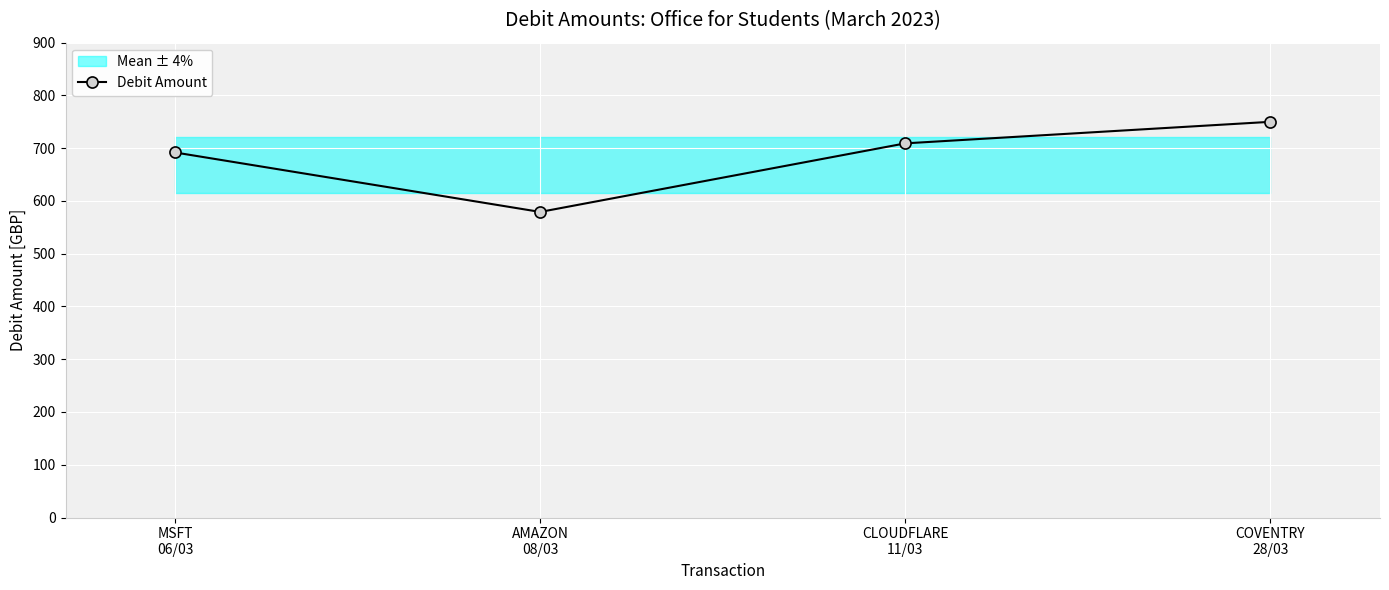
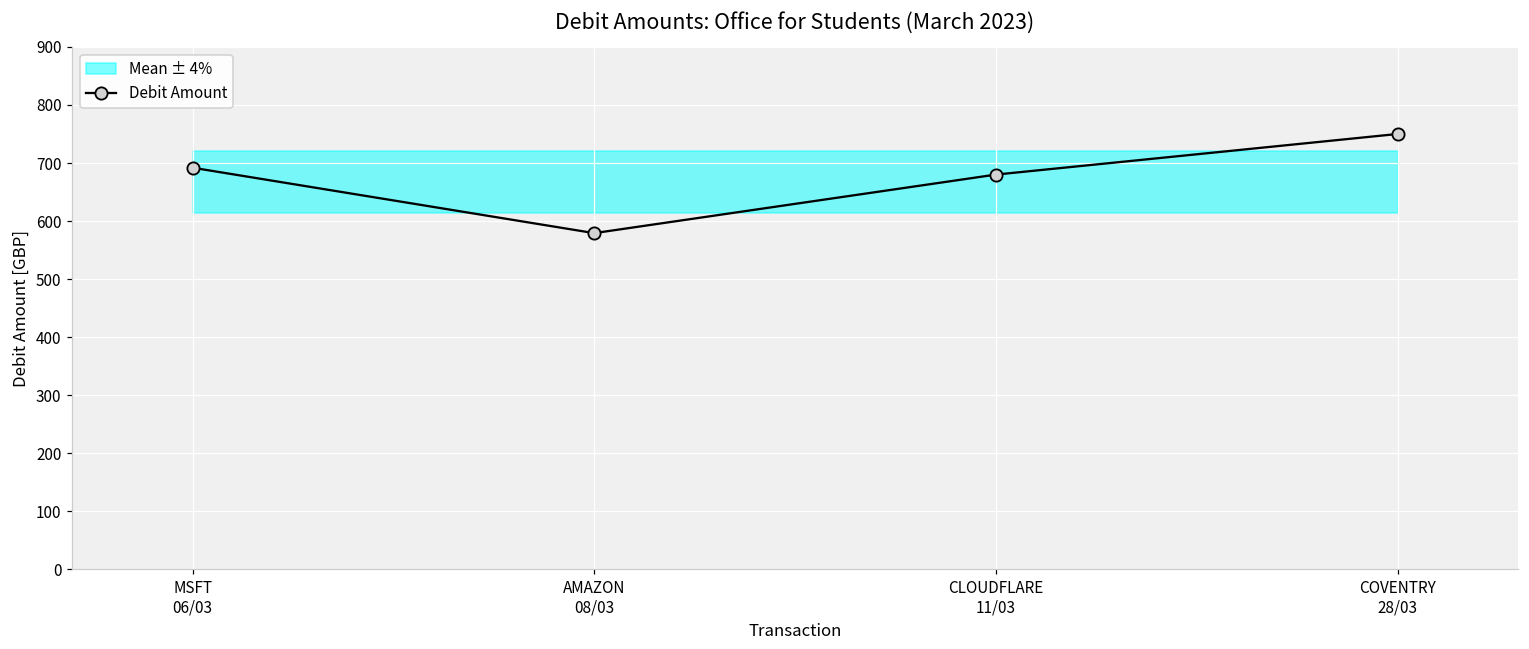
Debit Amount, CLOUDFLARE 11/03: 710 -> 680
